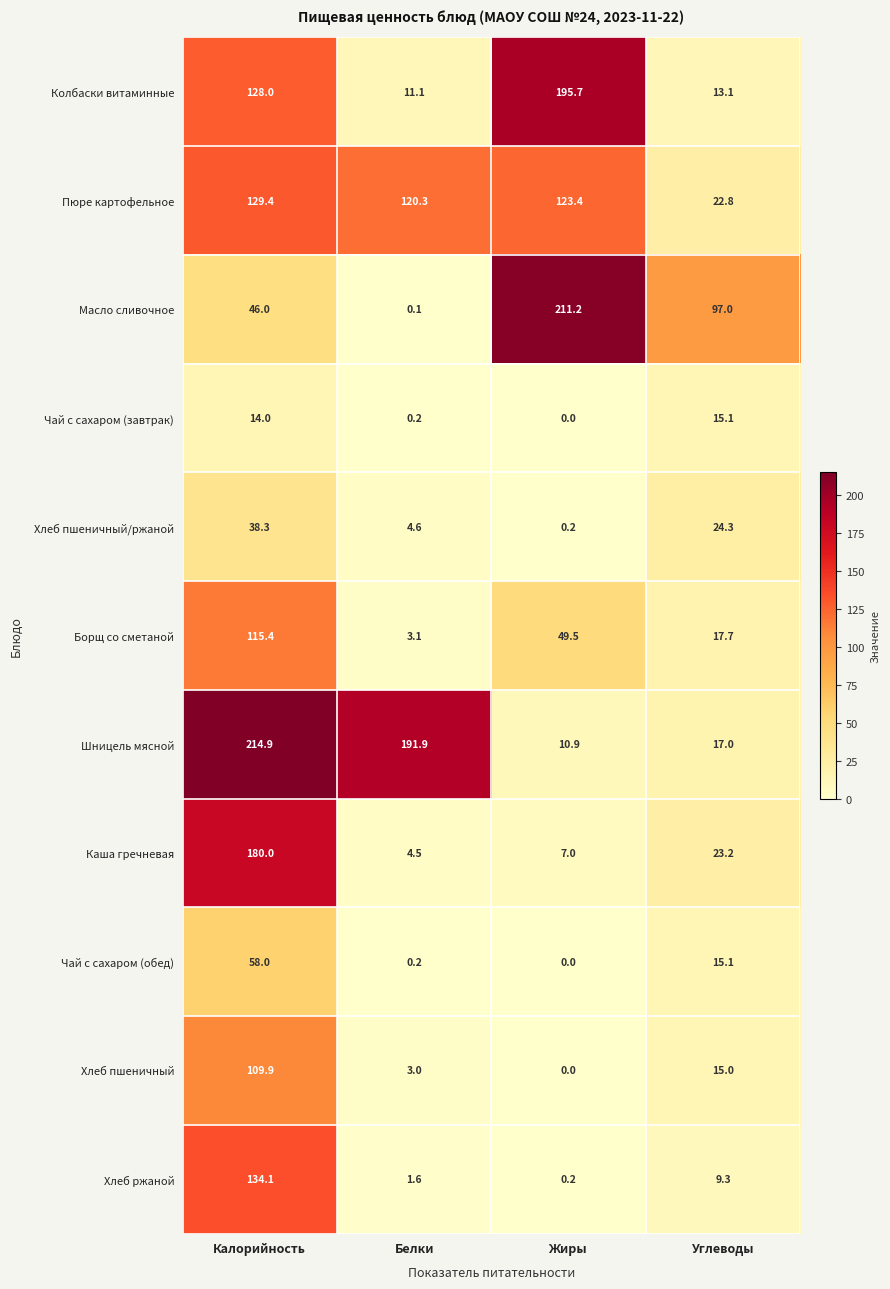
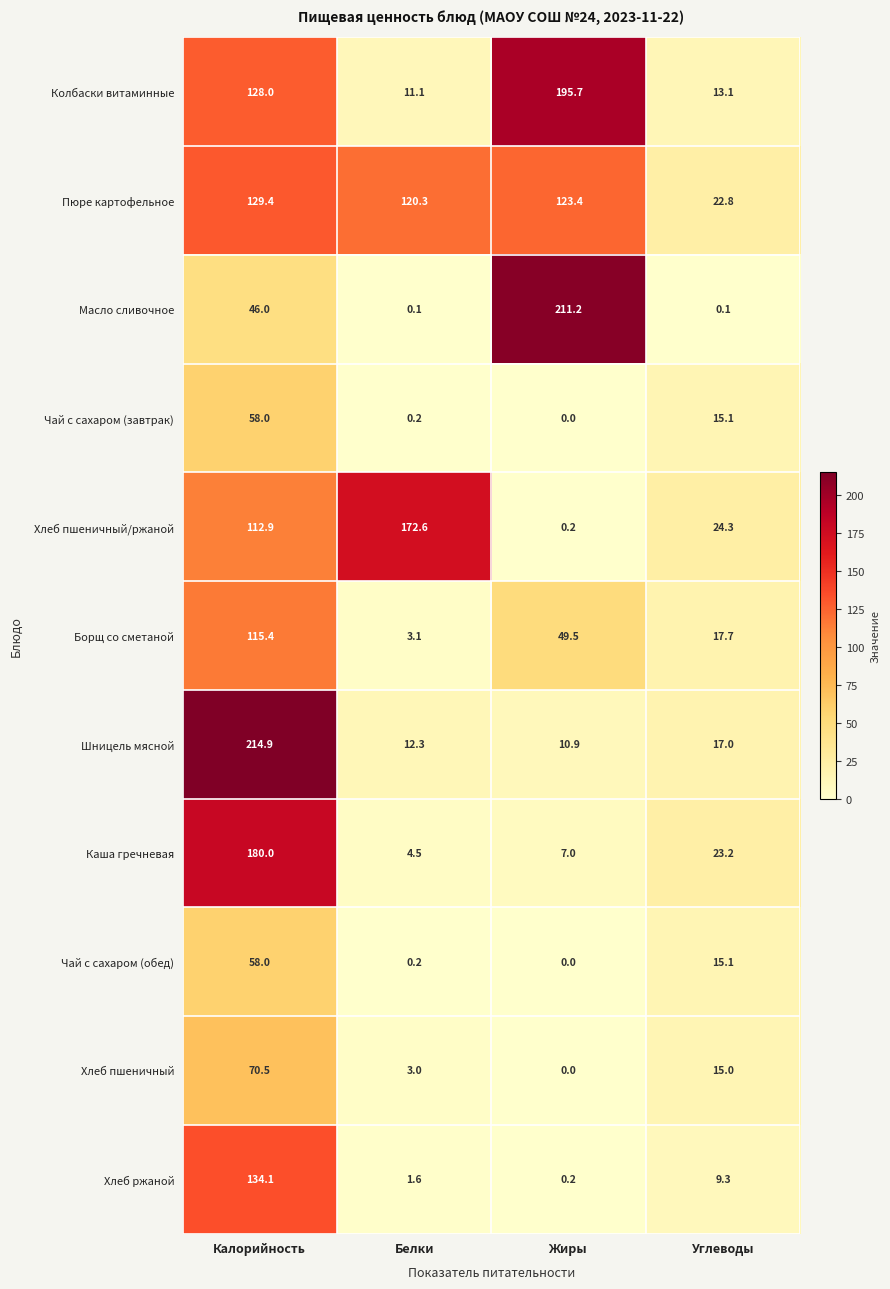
Масло сливочное, Углеводы: 97.0 -> 0.1
Чай с сахаром (завтрак), Калорийность: 14.0 -> 58.0
Хлеб пшеничный/ржаной, Калорийность: 38.3 -> 112.9
Хлеб пшеничный/ржаной, Белки: 4.6 -> 172.6
Шницель мясной, Белки: 191.9 -> 12.3
Хлеб пшеничный, Калорийность: 109.9 -> 70.5
